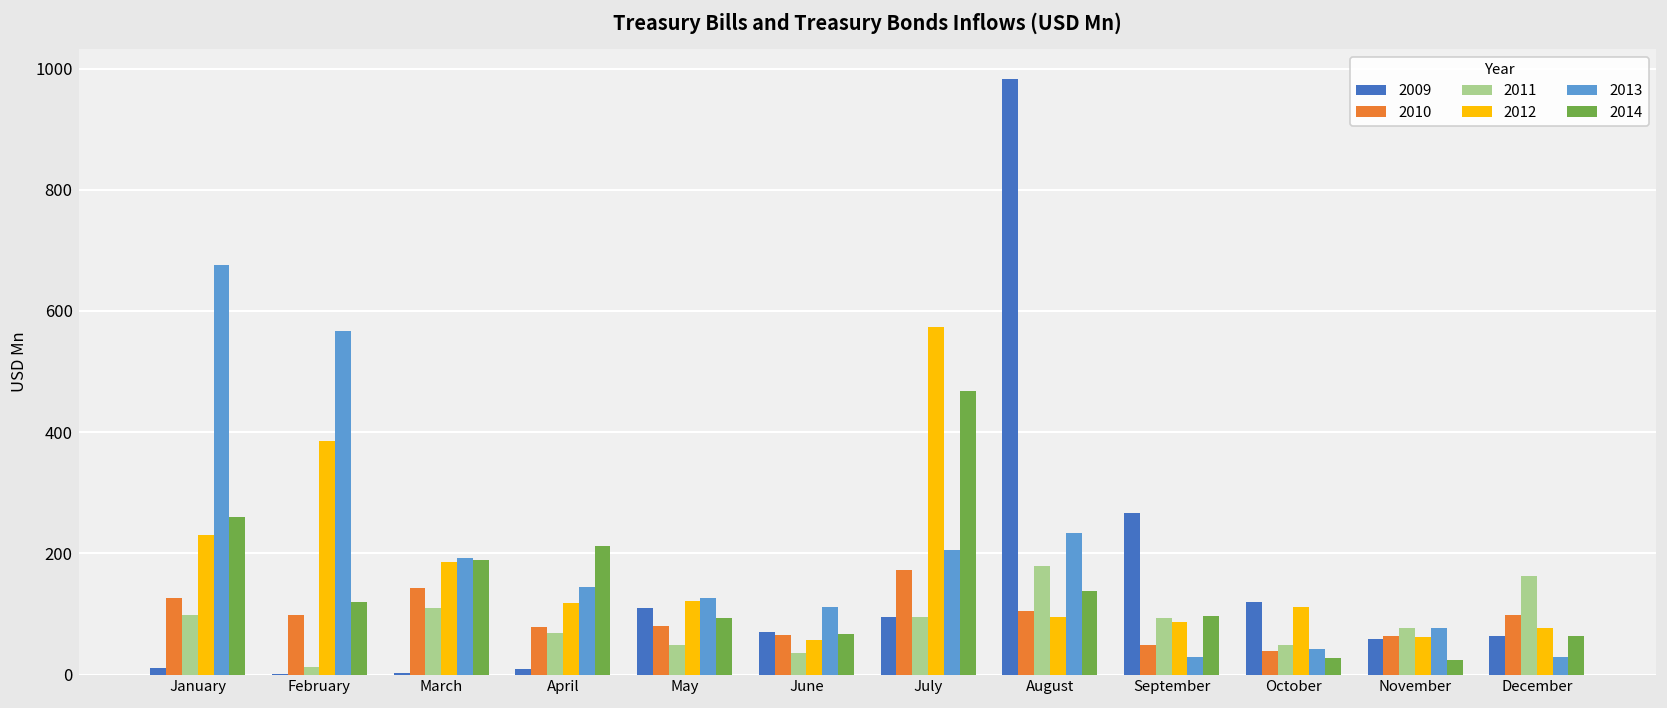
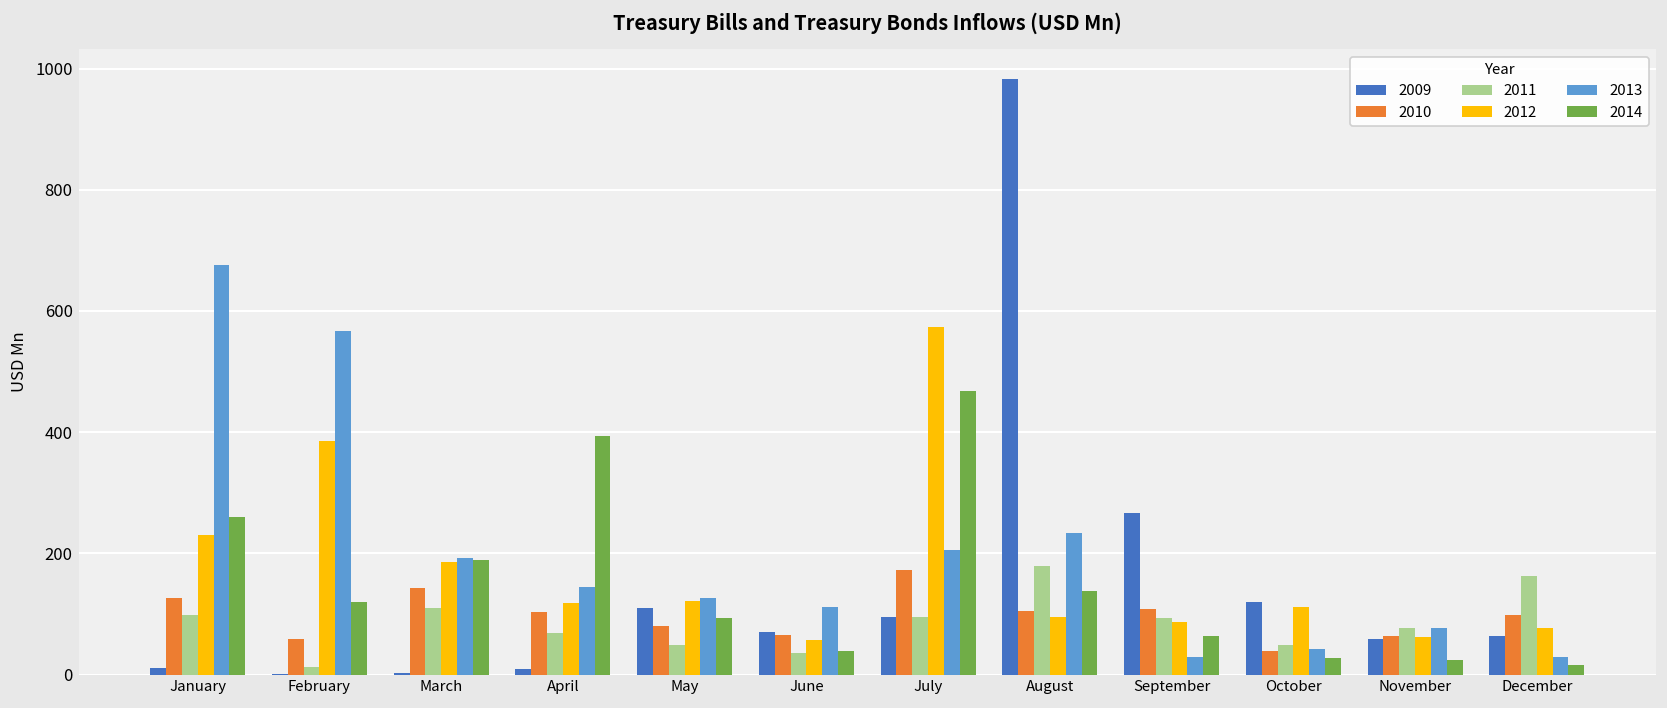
2010, February: 100 -> 60
2010, April: 80 -> 100
2014, April: 210 -> 390
2014, June: 70 -> 40
2010, September: 50 -> 110
2014, September: 100 -> 60
2014, December: 60 -> 20
